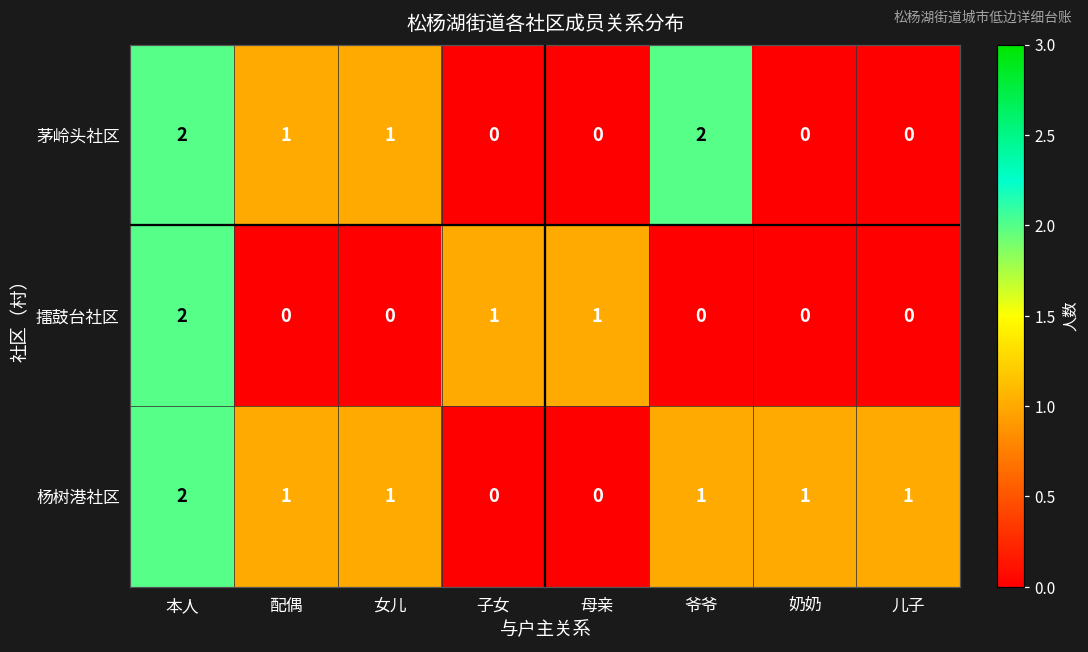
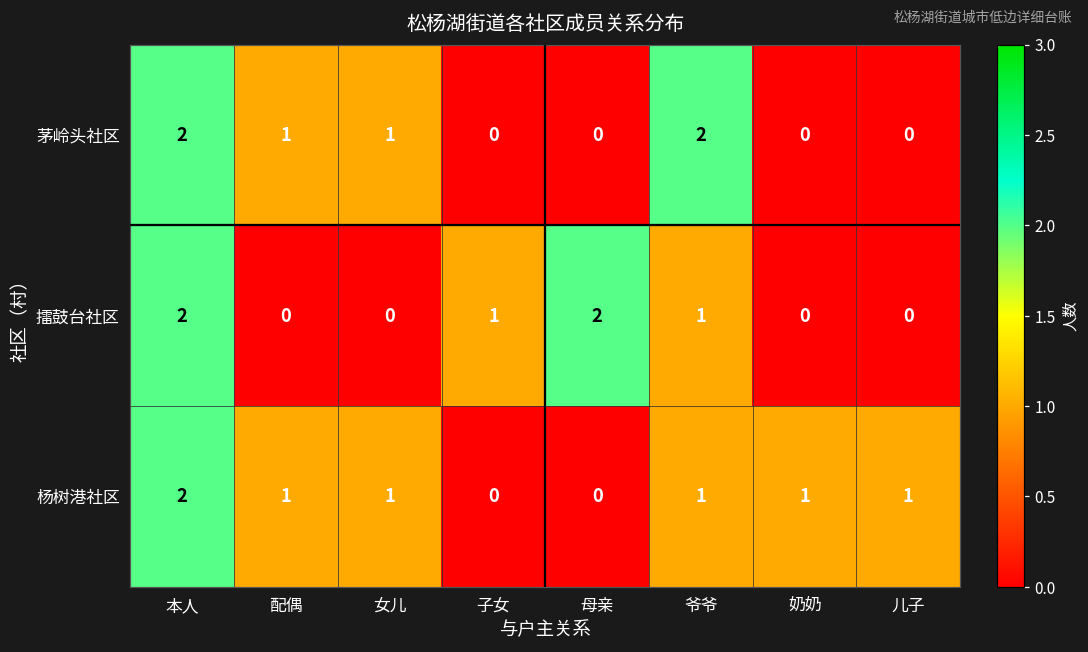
擂鼓台社区, 母亲: 1 -> 2
擂鼓台社区, 爷爷: 0 -> 1
